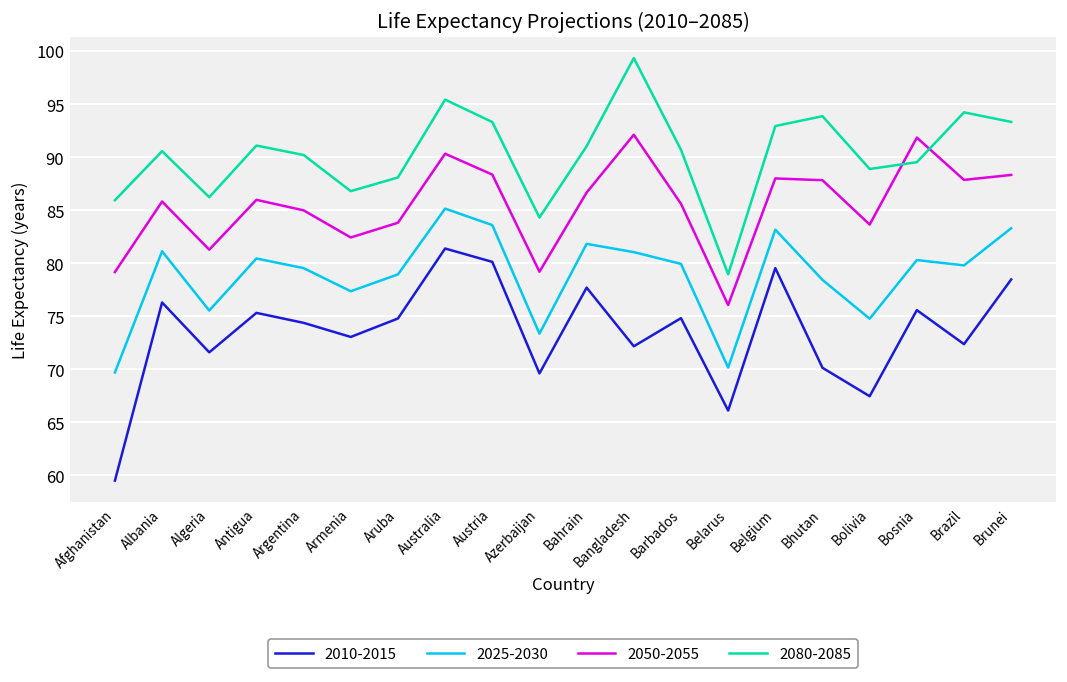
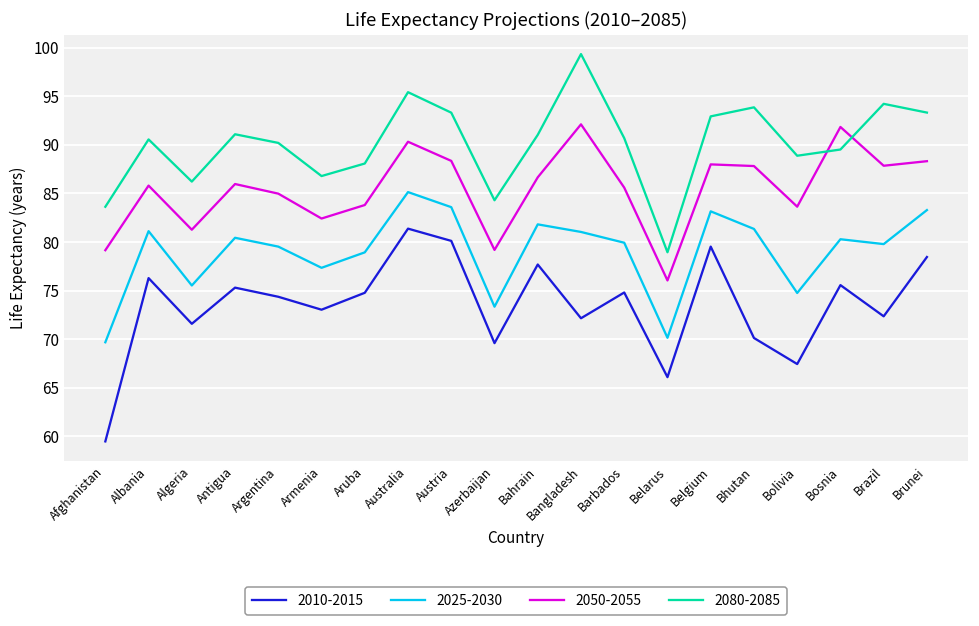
2080-2085, Afghanistan: 86 -> 84
2025-2030, Bhutan: 78 -> 81
